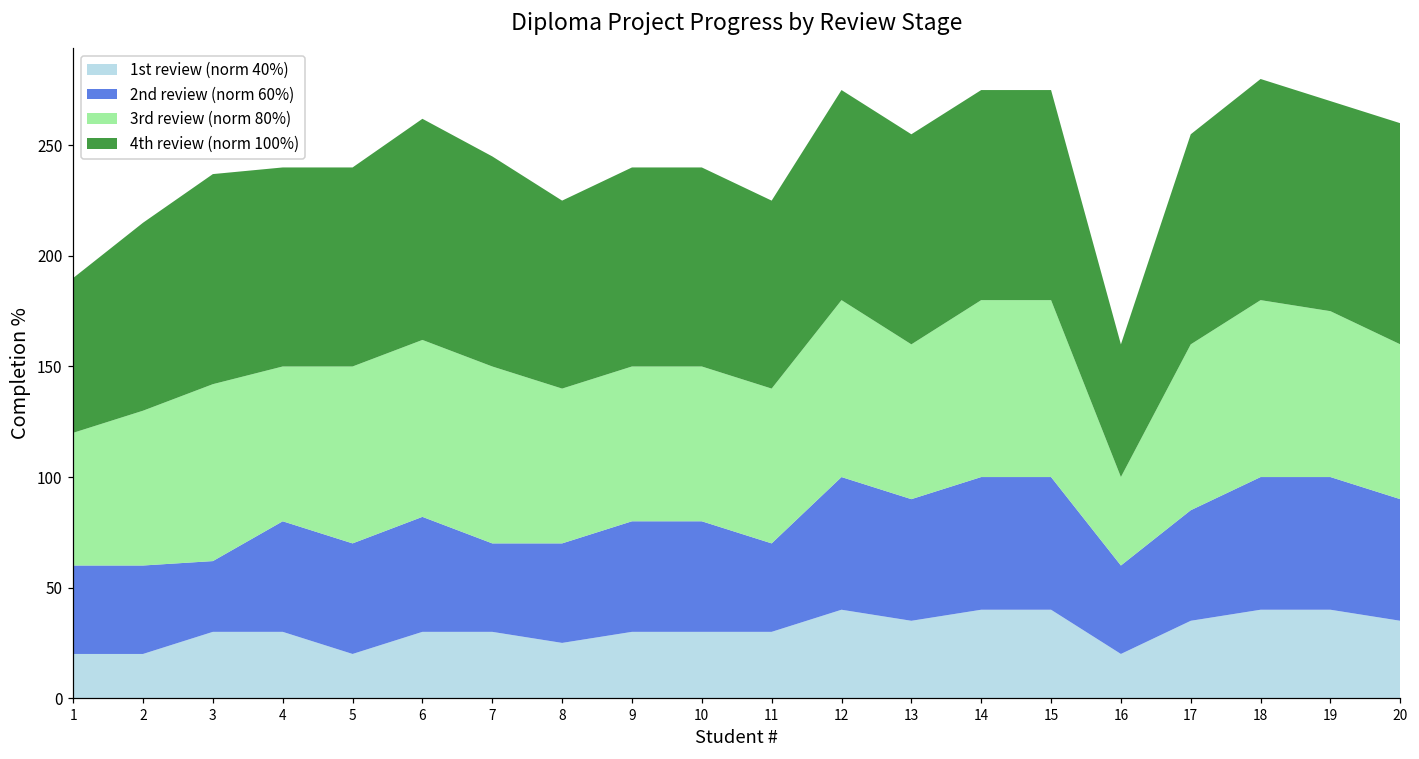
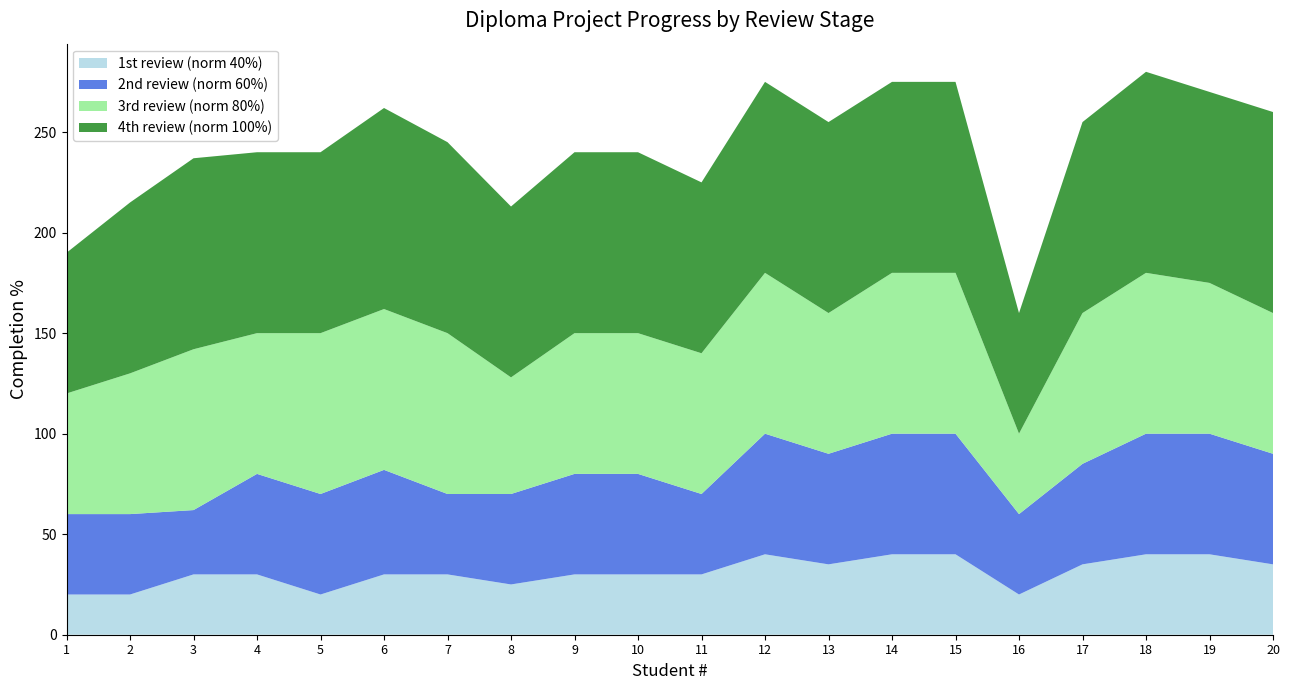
3rd review (norm 80%), 8: 70 -> 58
